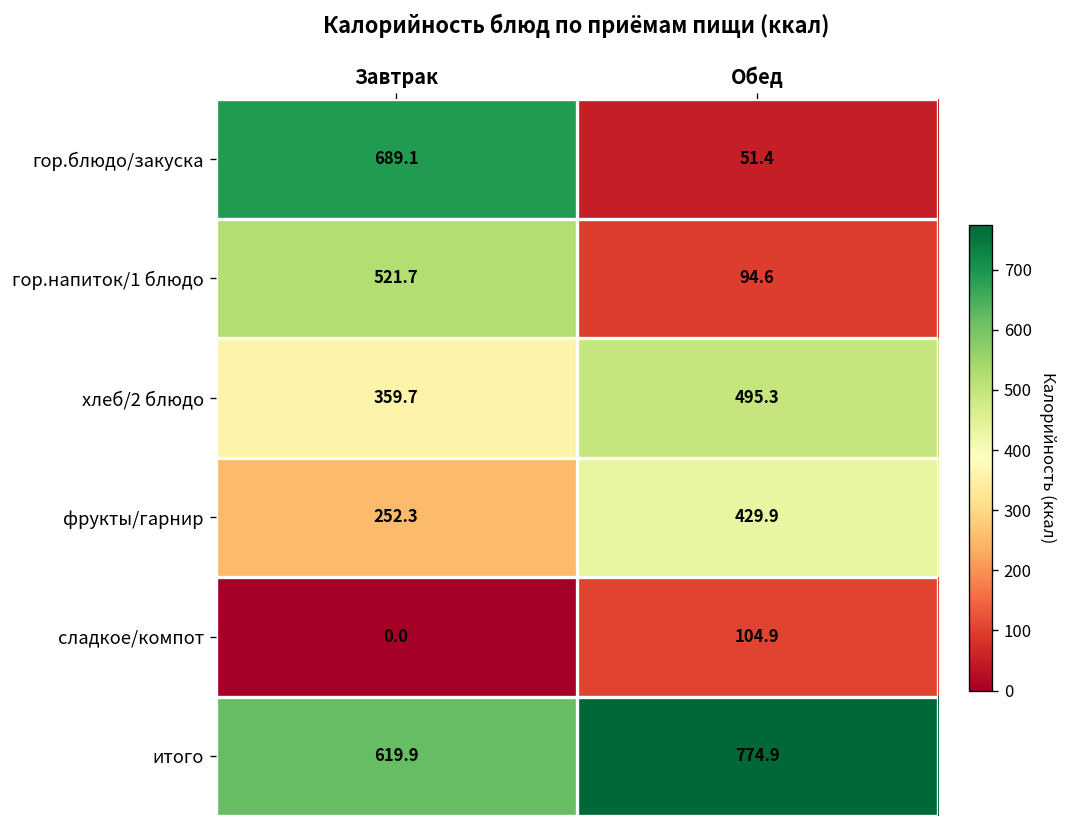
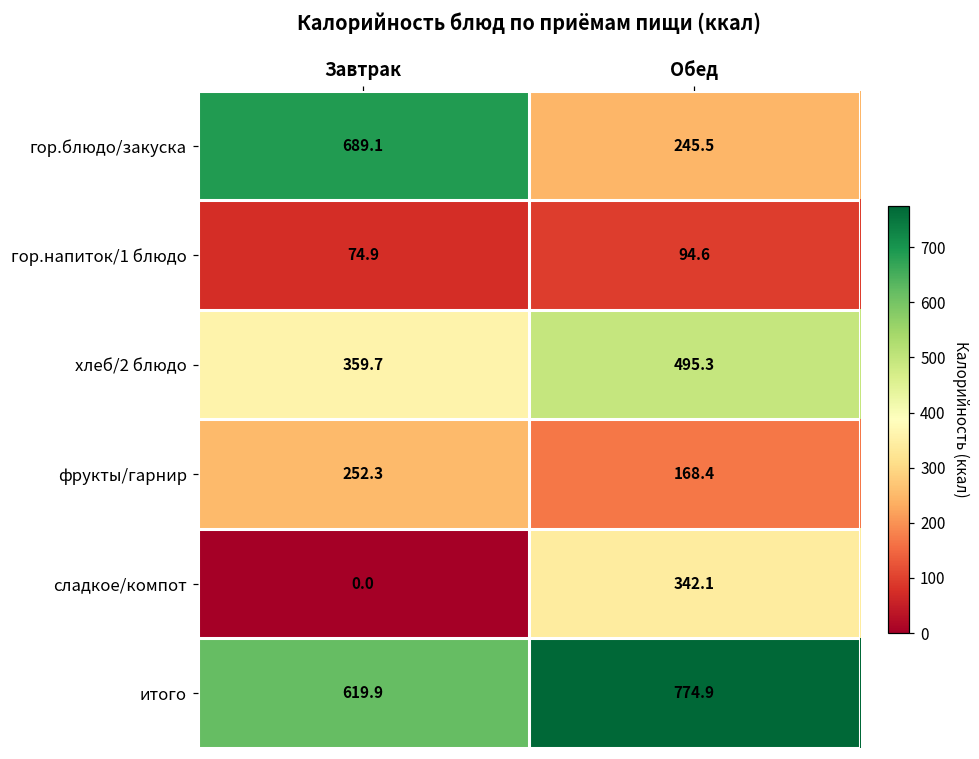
гор.блюдо/закуска, Обед: 51.4 -> 245.5
гор.напиток/1 блюдо, Завтрак: 521.7 -> 74.9
фрукты/гарнир, Обед: 429.9 -> 168.4
сладкое/компот, Обед: 104.9 -> 342.1
